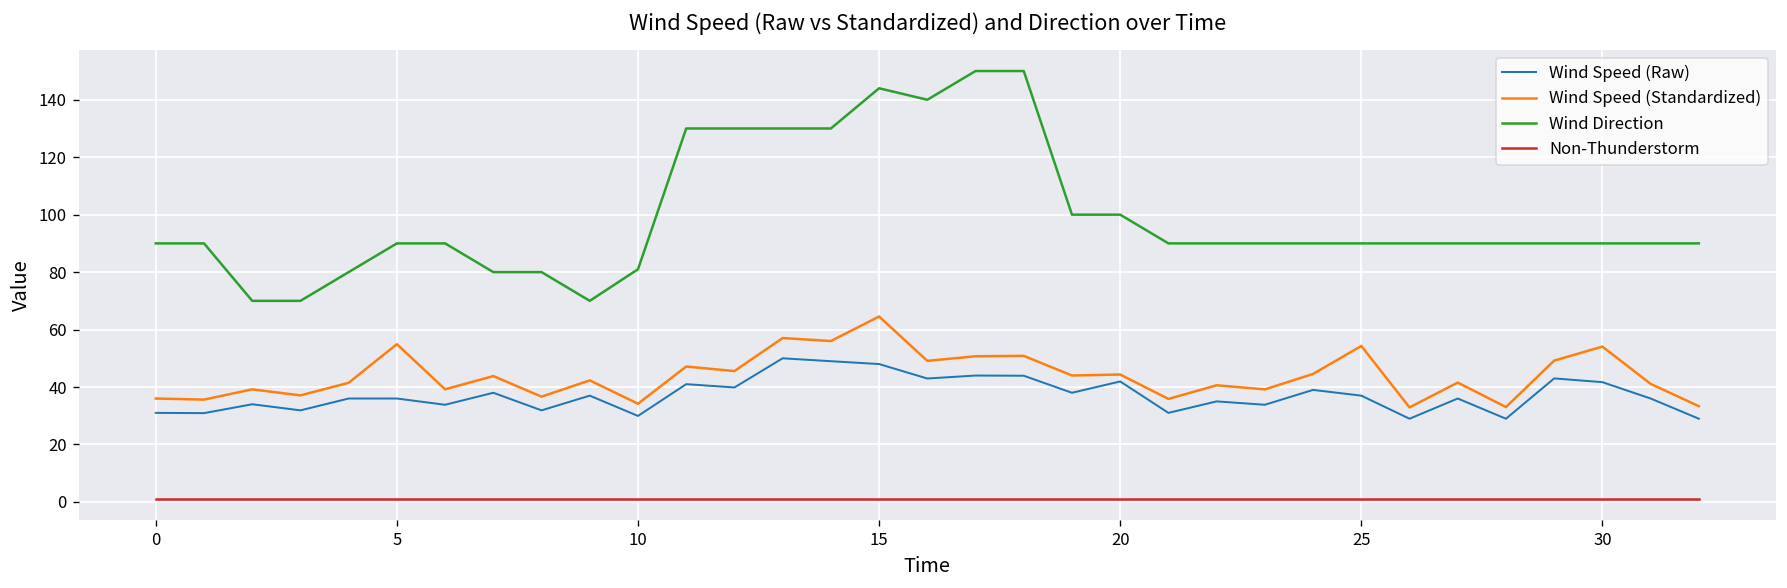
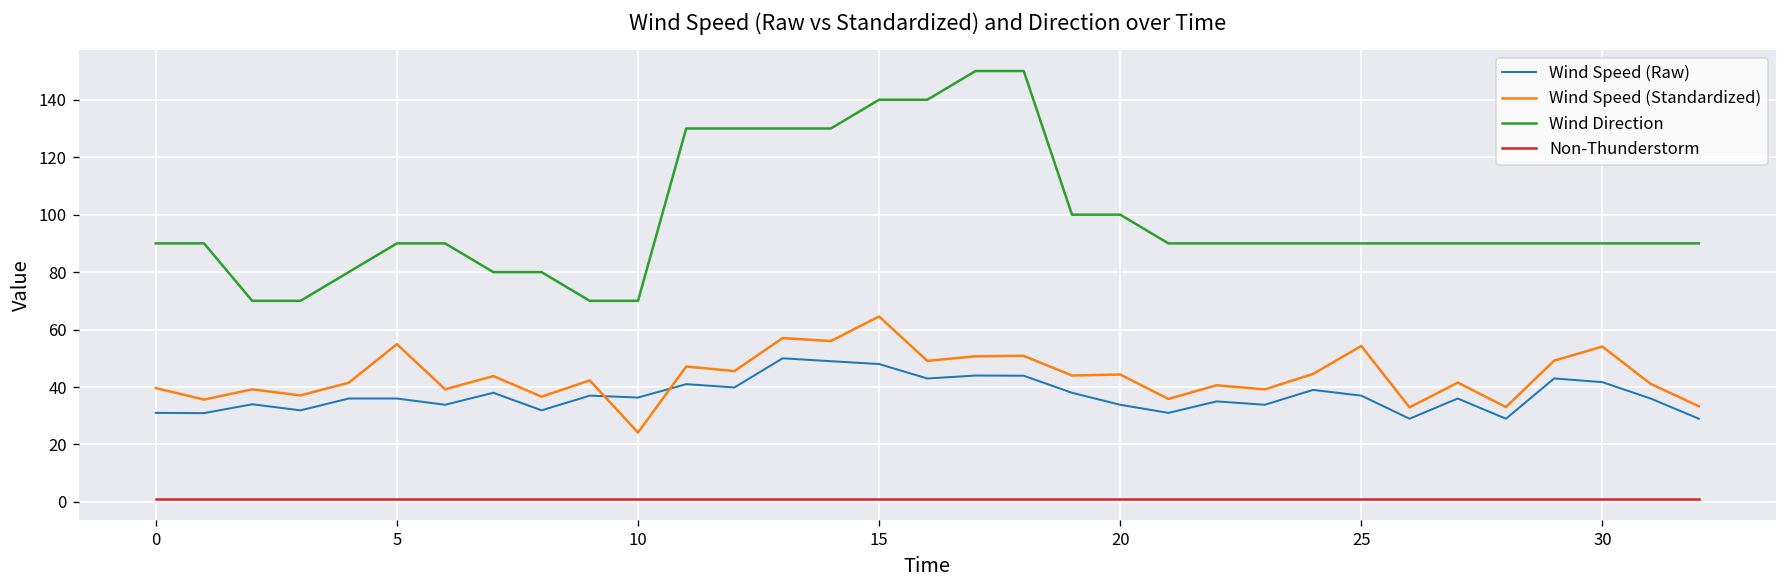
Wind Speed (Standardized), 0: 36 -> 40
Wind Speed (Raw), 10: 30 -> 36
Wind Speed (Standardized), 10: 34 -> 24
Wind Direction, 10: 81 -> 70
Wind Direction, 15: 144 -> 140
Wind Speed (Raw), 20: 42 -> 34
